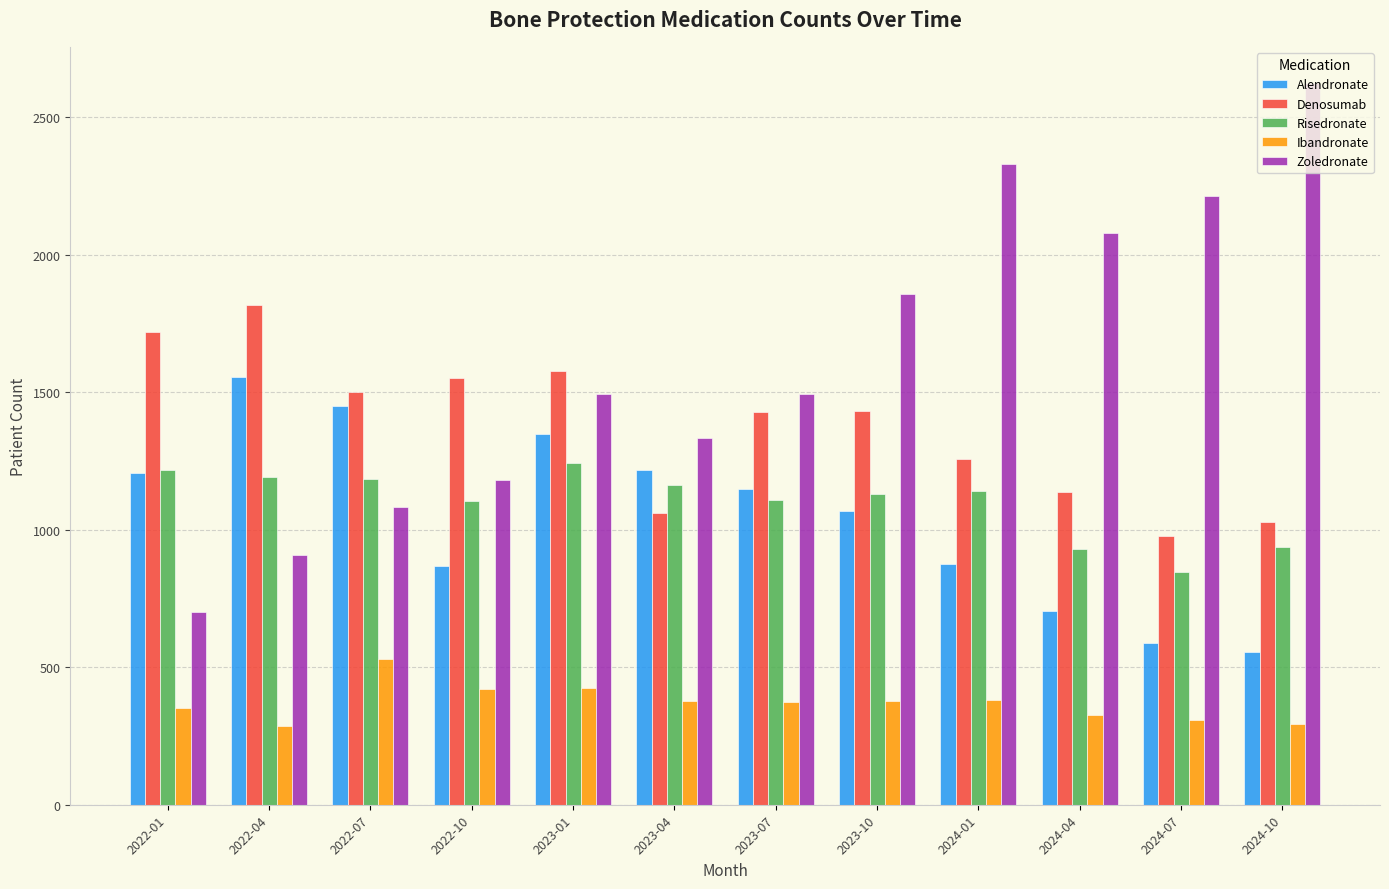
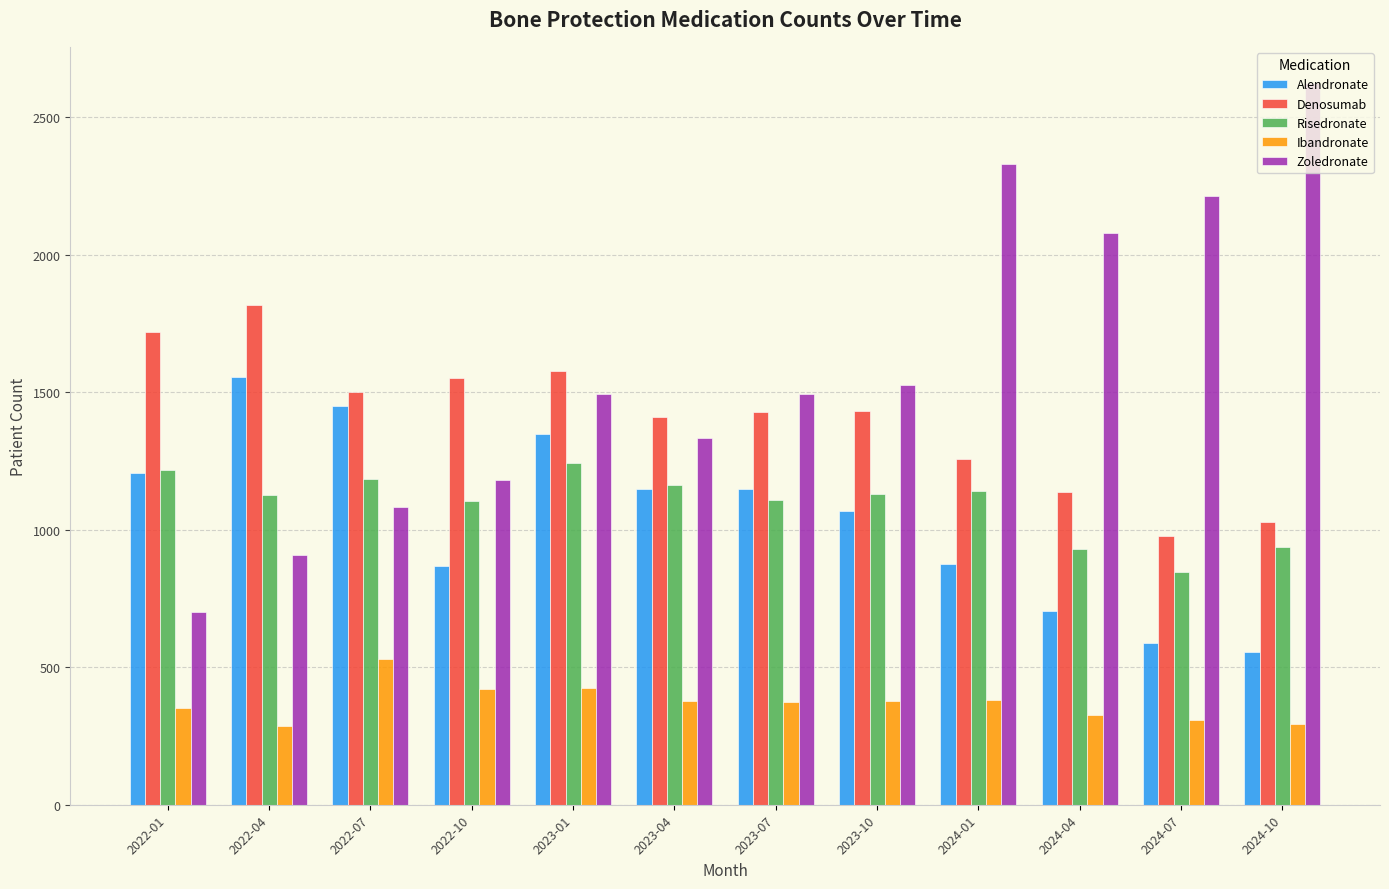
Risedronate, 2022-04: 1190 -> 1130
Alendronate, 2023-04: 1220 -> 1150
Denosumab, 2023-04: 1060 -> 1410
Zoledronate, 2023-10: 1860 -> 1530
